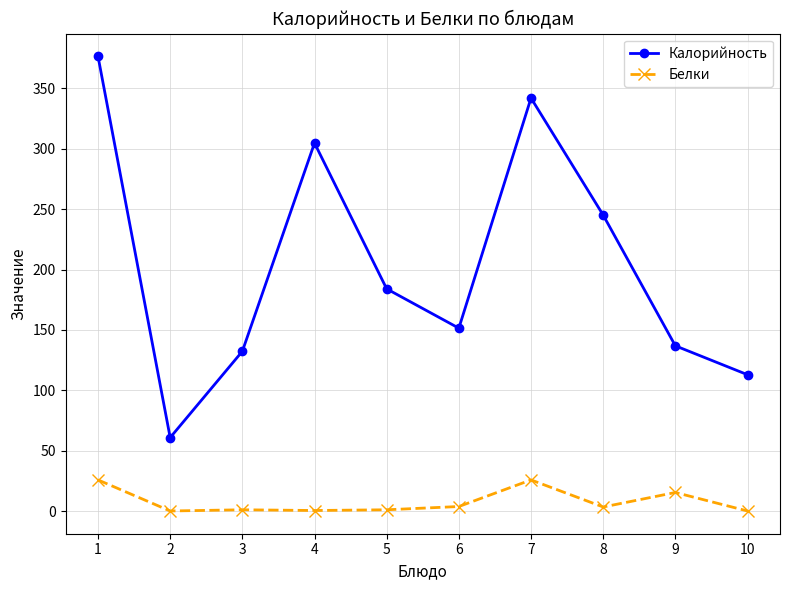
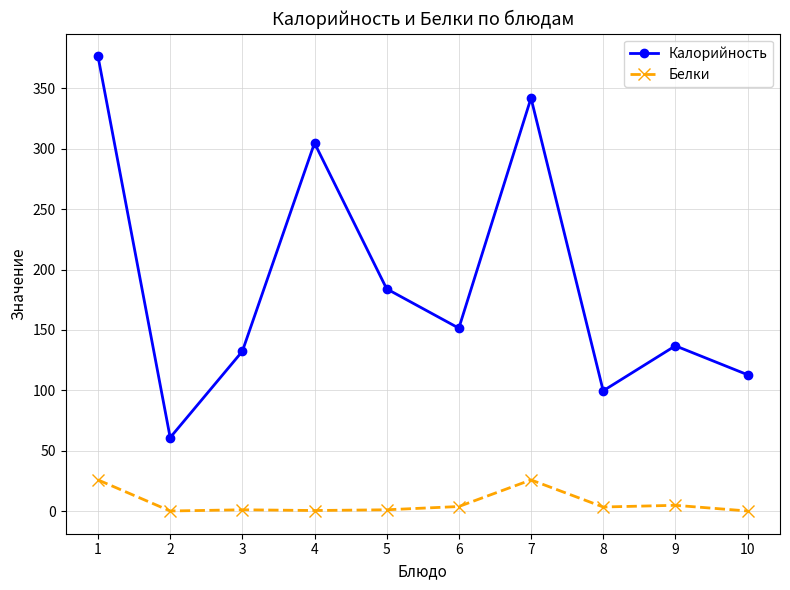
Калорийность, 8: 245 -> 100
Белки, 9: 16 -> 5
